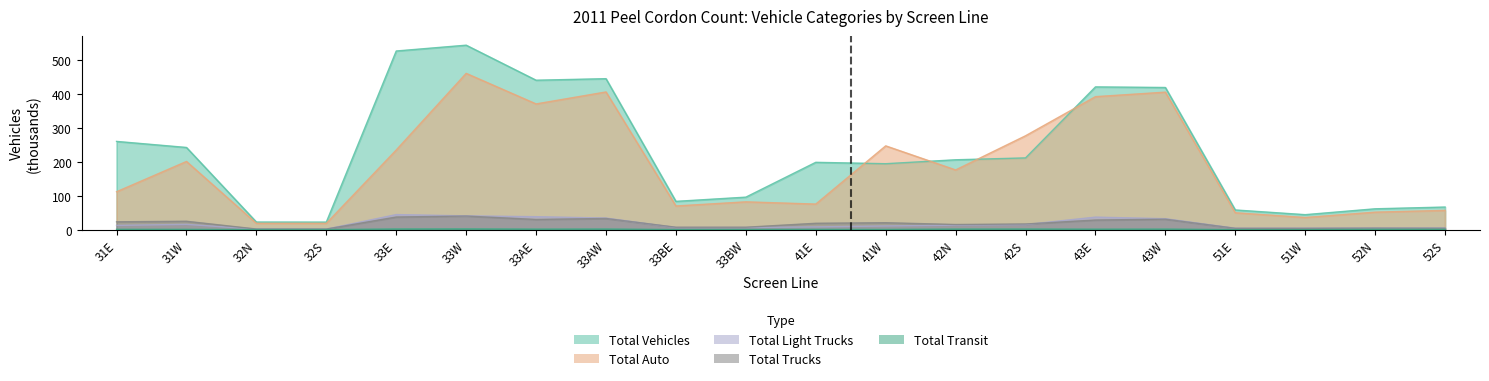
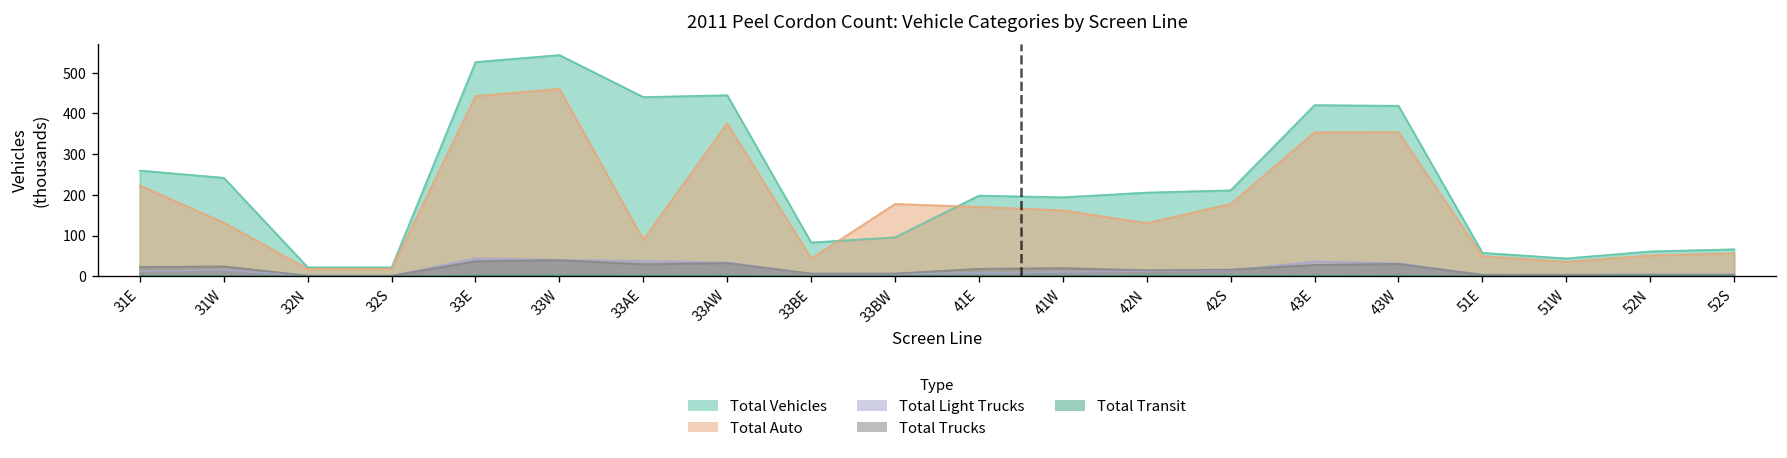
Total Auto, 31E: 110 -> 220
Total Auto, 31W: 200 -> 130
Total Auto, 33E: 230 -> 440
Total Auto, 33AE: 370 -> 90
Total Auto, 33AW: 410 -> 380
Total Auto, 33BE: 70 -> 40
Total Auto, 33BW: 80 -> 180
Total Auto, 41E: 80 -> 170
Total Auto, 41W: 250 -> 160
Total Auto, 42N: 180 -> 130
Total Auto, 42S: 280 -> 180
Total Auto, 43E: 390 -> 350
Total Auto, 43W: 410 -> 350
